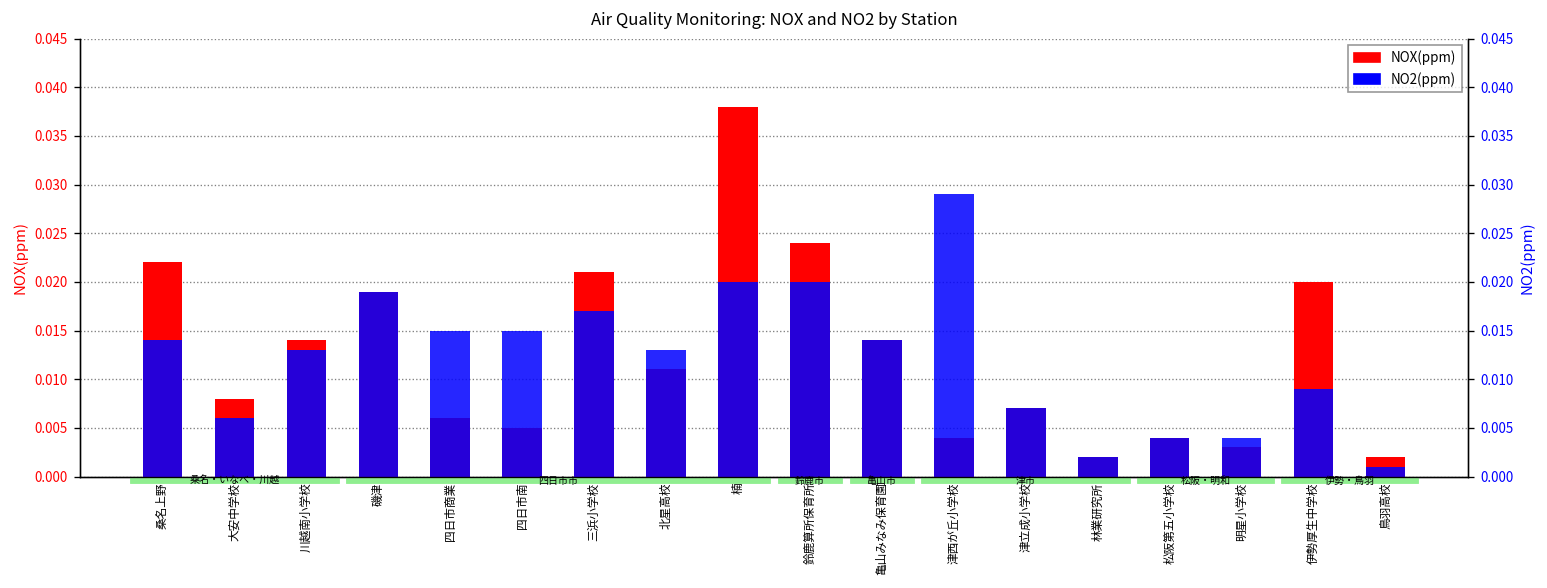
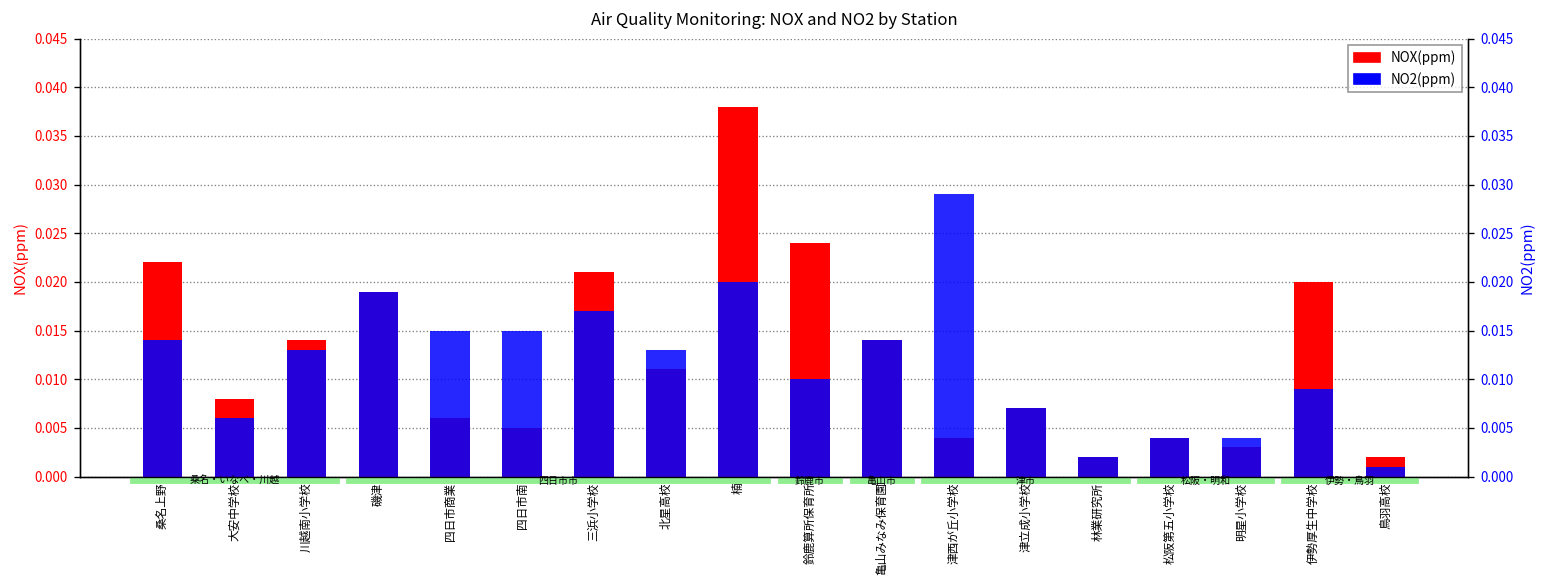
NO2(ppm), 鈴鹿算所保育所: 0.02 -> 0.01
